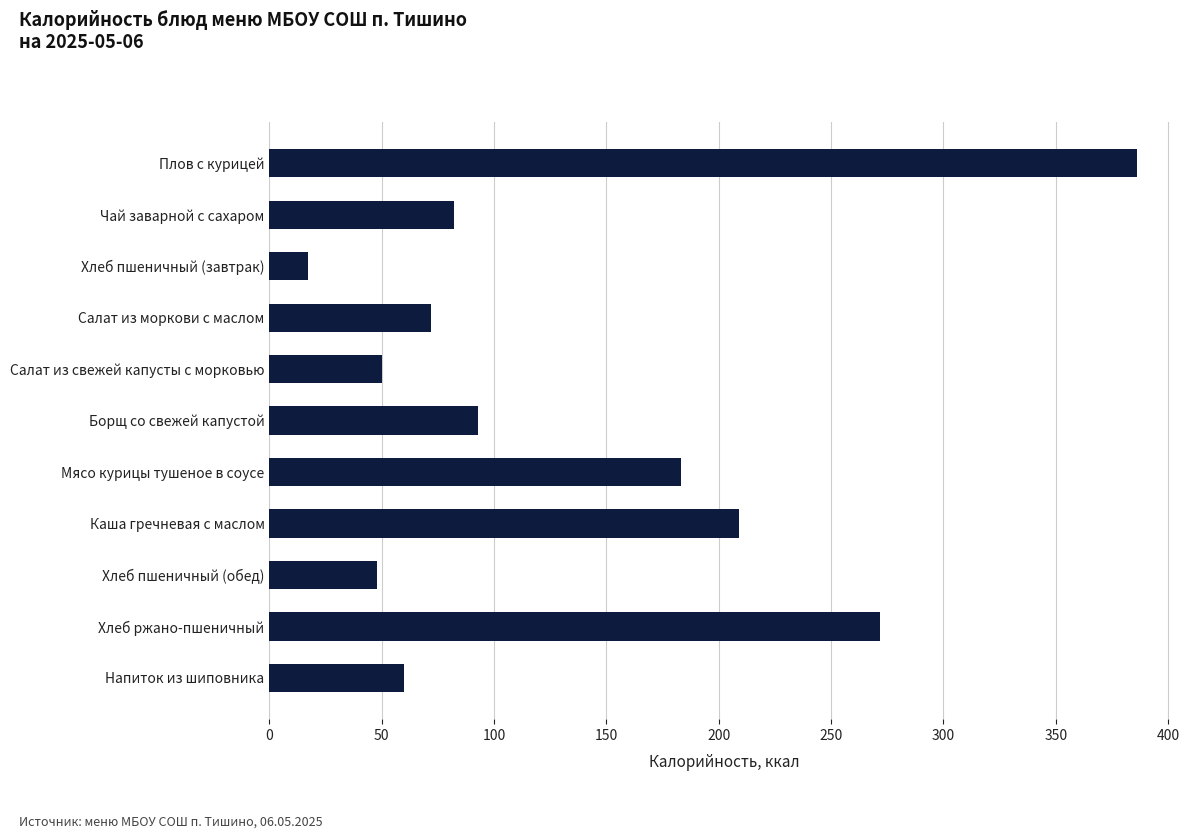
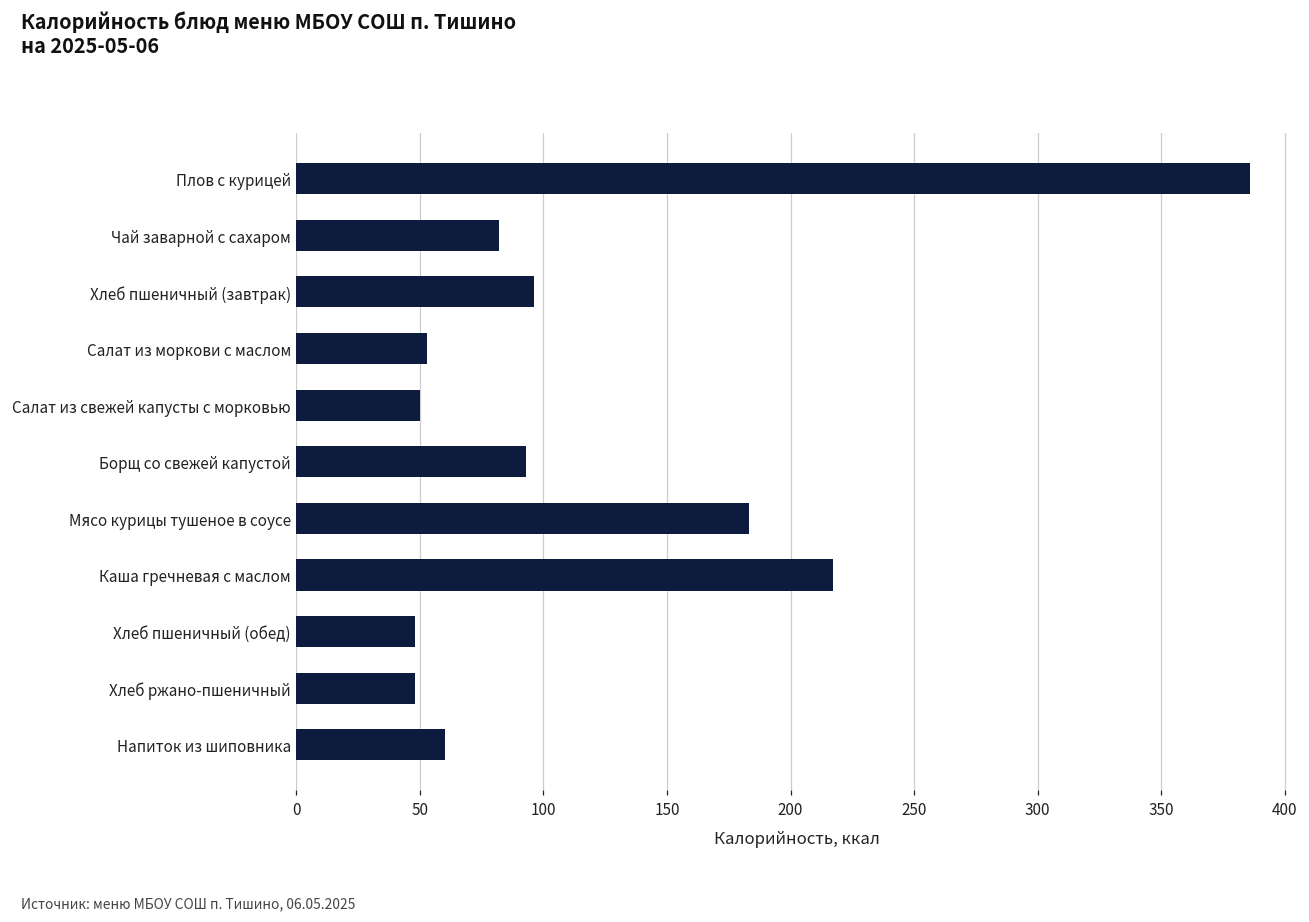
Хлеб пшеничный (завтрак): 17 -> 96
Салат из моркови с маслом: 72 -> 53
Каша гречневая с маслом: 209 -> 217
Хлеб ржано-пшеничный: 272 -> 48
